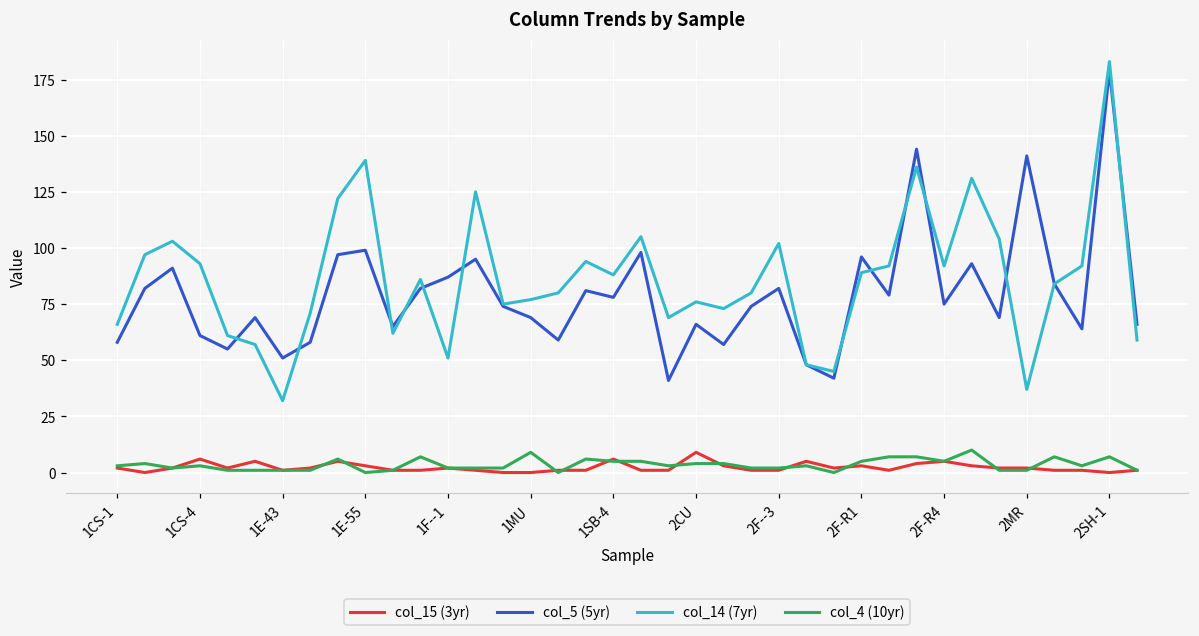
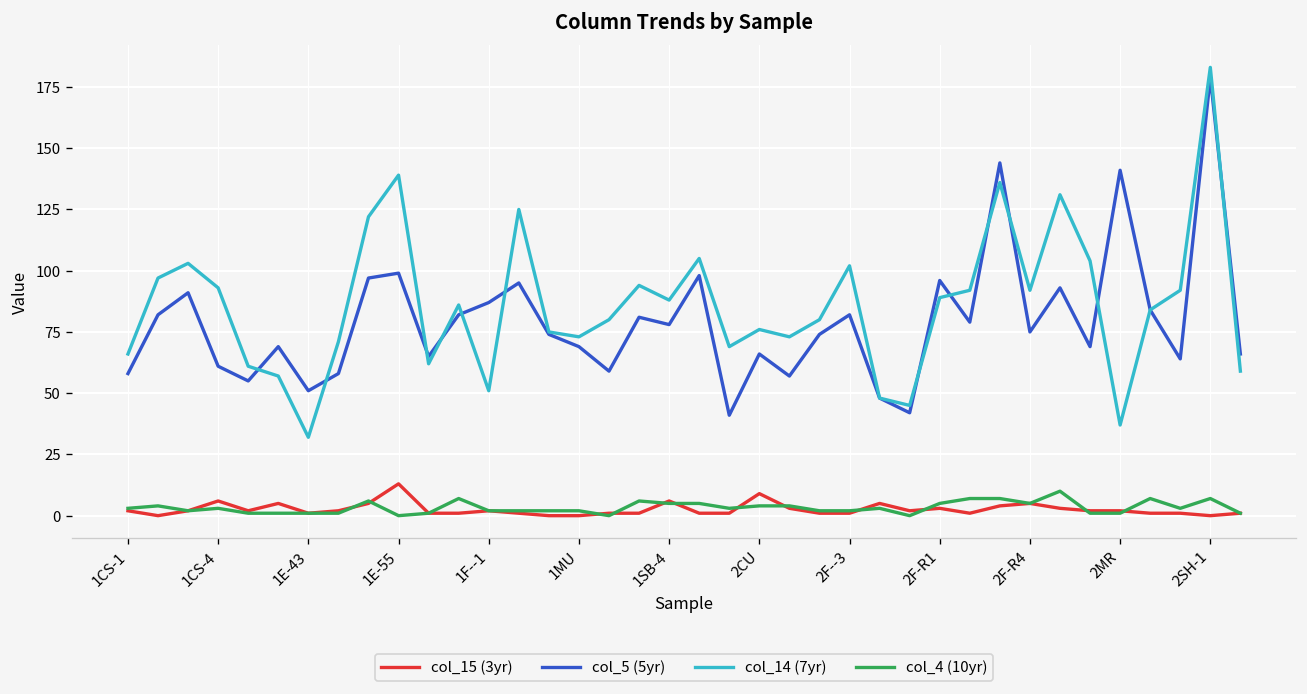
col_15 (3yr), 1E-55: 3 -> 13
col_14 (7yr), 1MU: 77 -> 73
col_4 (10yr), 1MU: 9 -> 2
